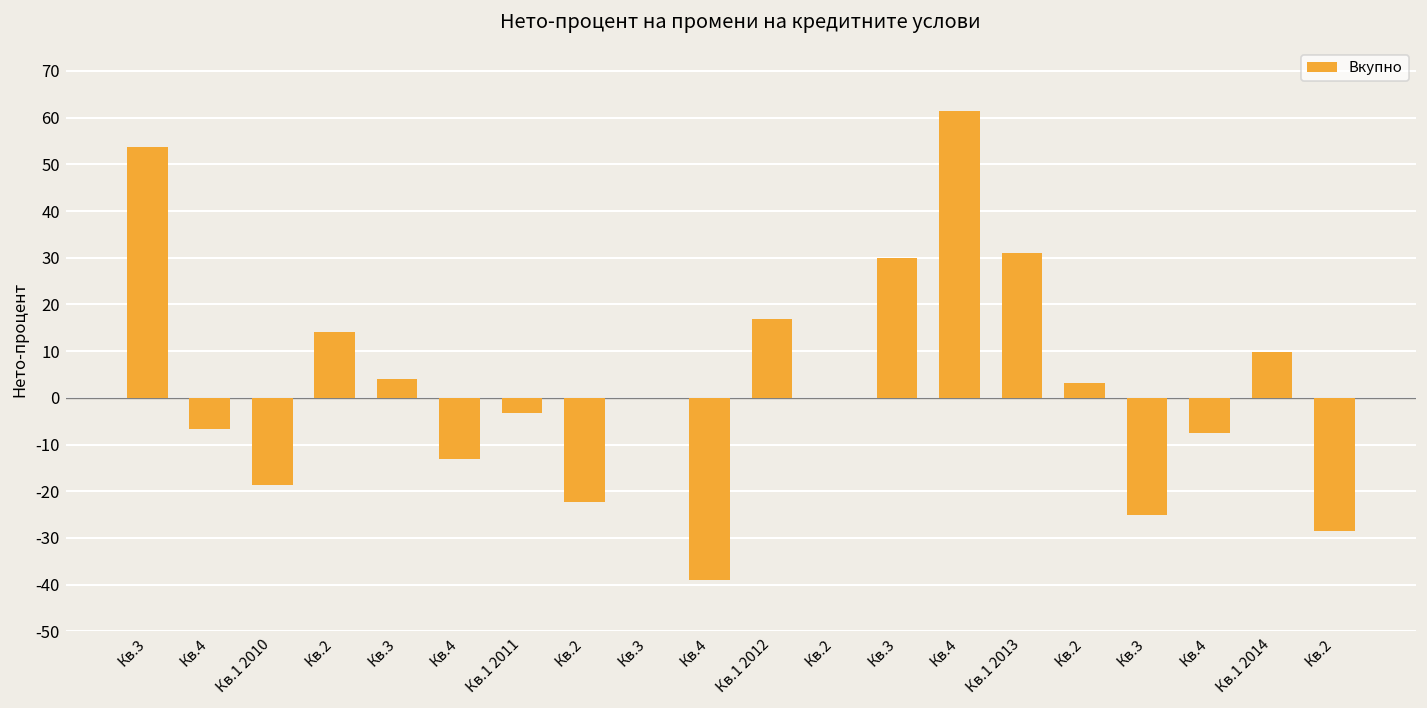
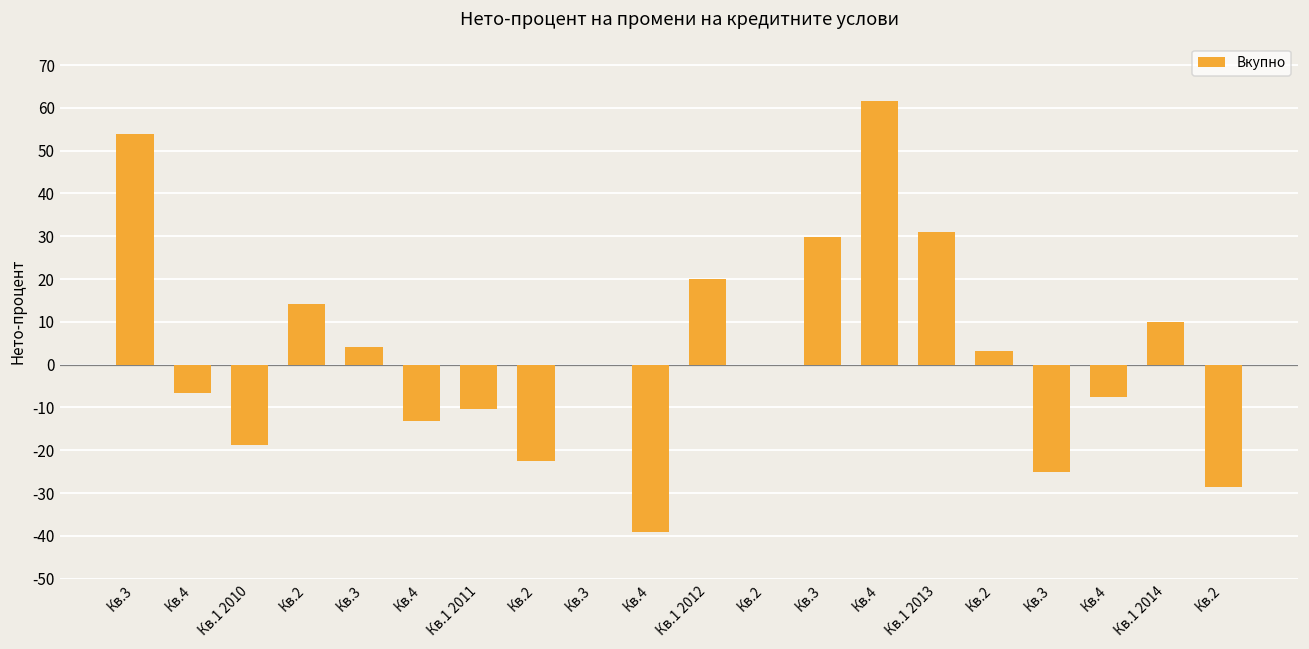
Кв.1 2011: -3 -> -10
Кв.1 2012: 17 -> 20
